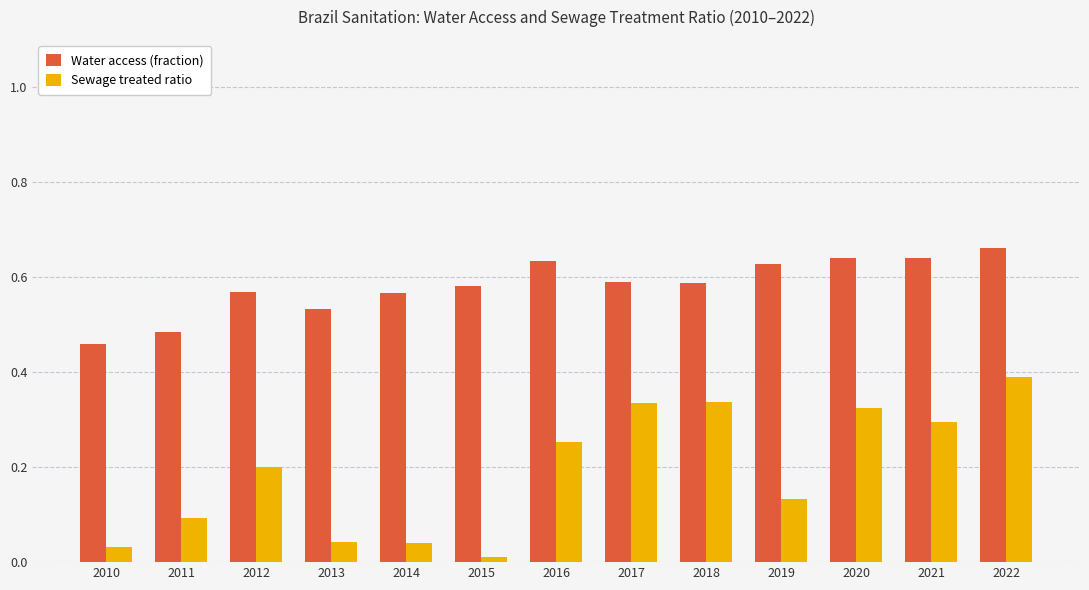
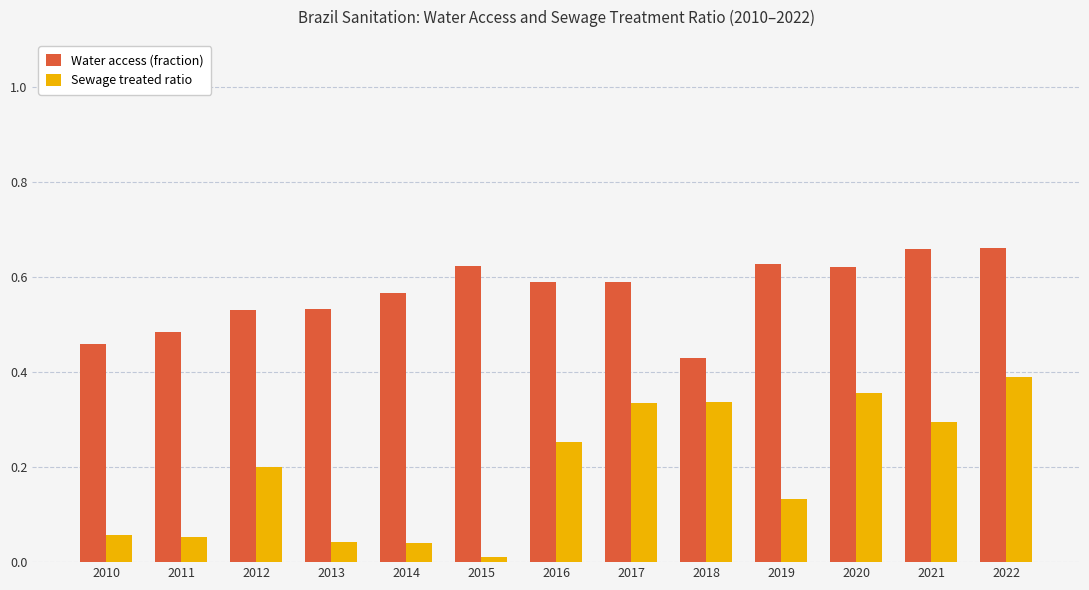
Sewage treated ratio, 2010: 0.03 -> 0.06
Sewage treated ratio, 2011: 0.09 -> 0.05
Water access (fraction), 2012: 0.57 -> 0.53
Water access (fraction), 2015: 0.58 -> 0.62
Water access (fraction), 2016: 0.63 -> 0.59
Water access (fraction), 2018: 0.59 -> 0.43
Water access (fraction), 2020: 0.64 -> 0.62
Sewage treated ratio, 2020: 0.32 -> 0.36
Water access (fraction), 2021: 0.64 -> 0.66
